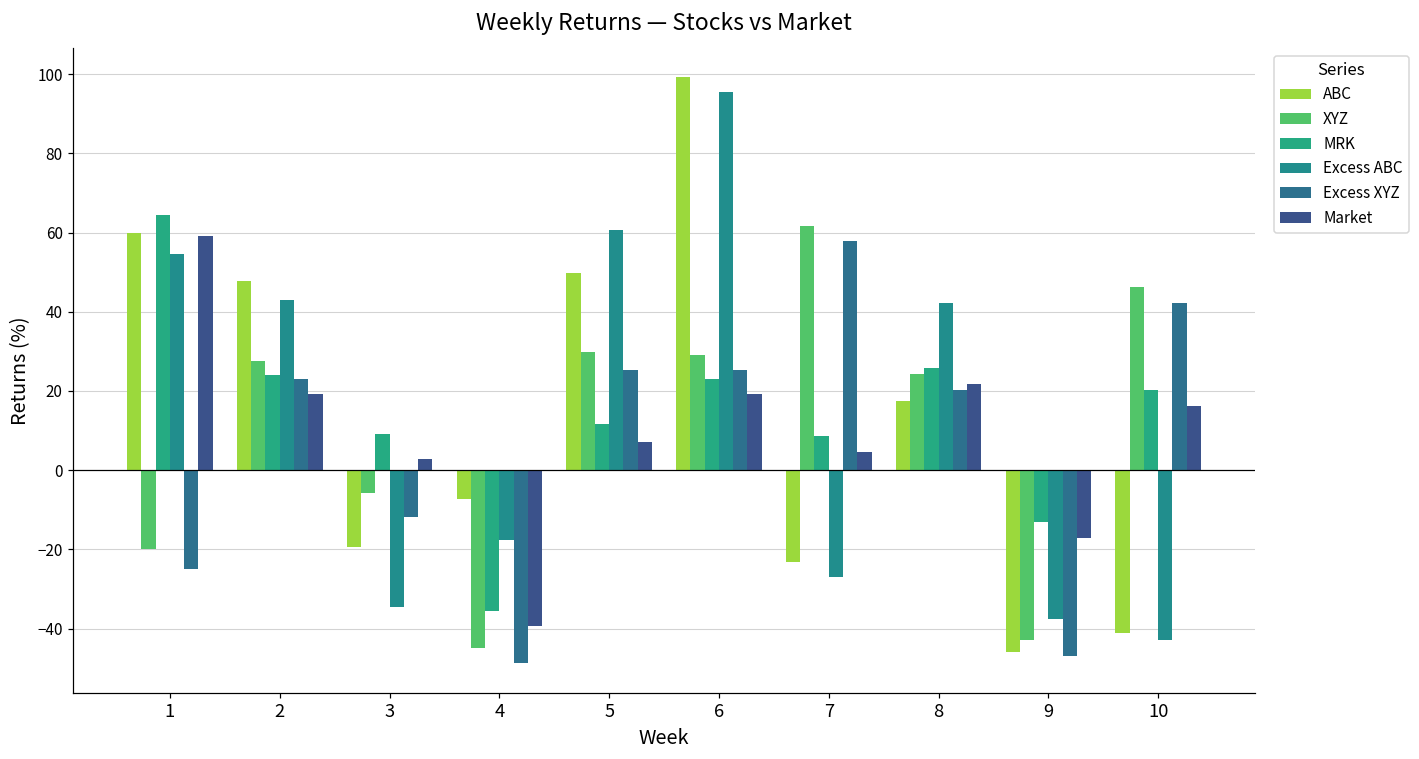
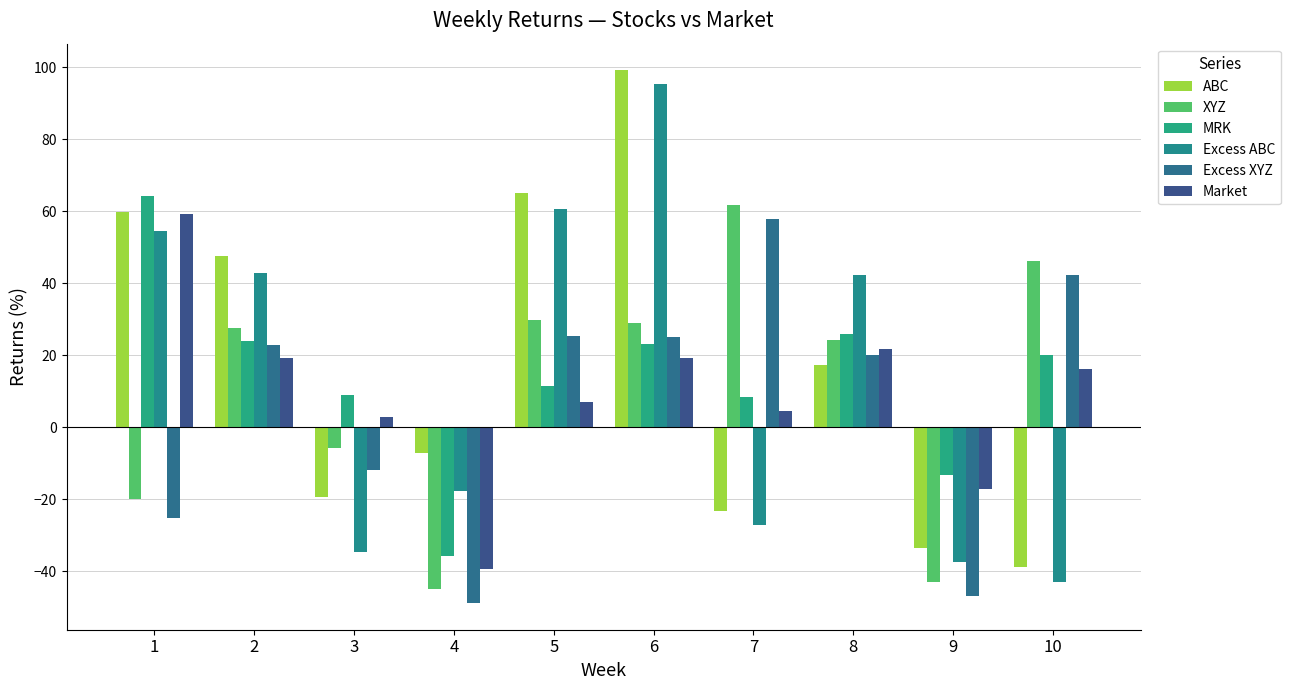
ABC, 5: 50 -> 65
ABC, 9: -46 -> -34
ABC, 10: -41 -> -39
